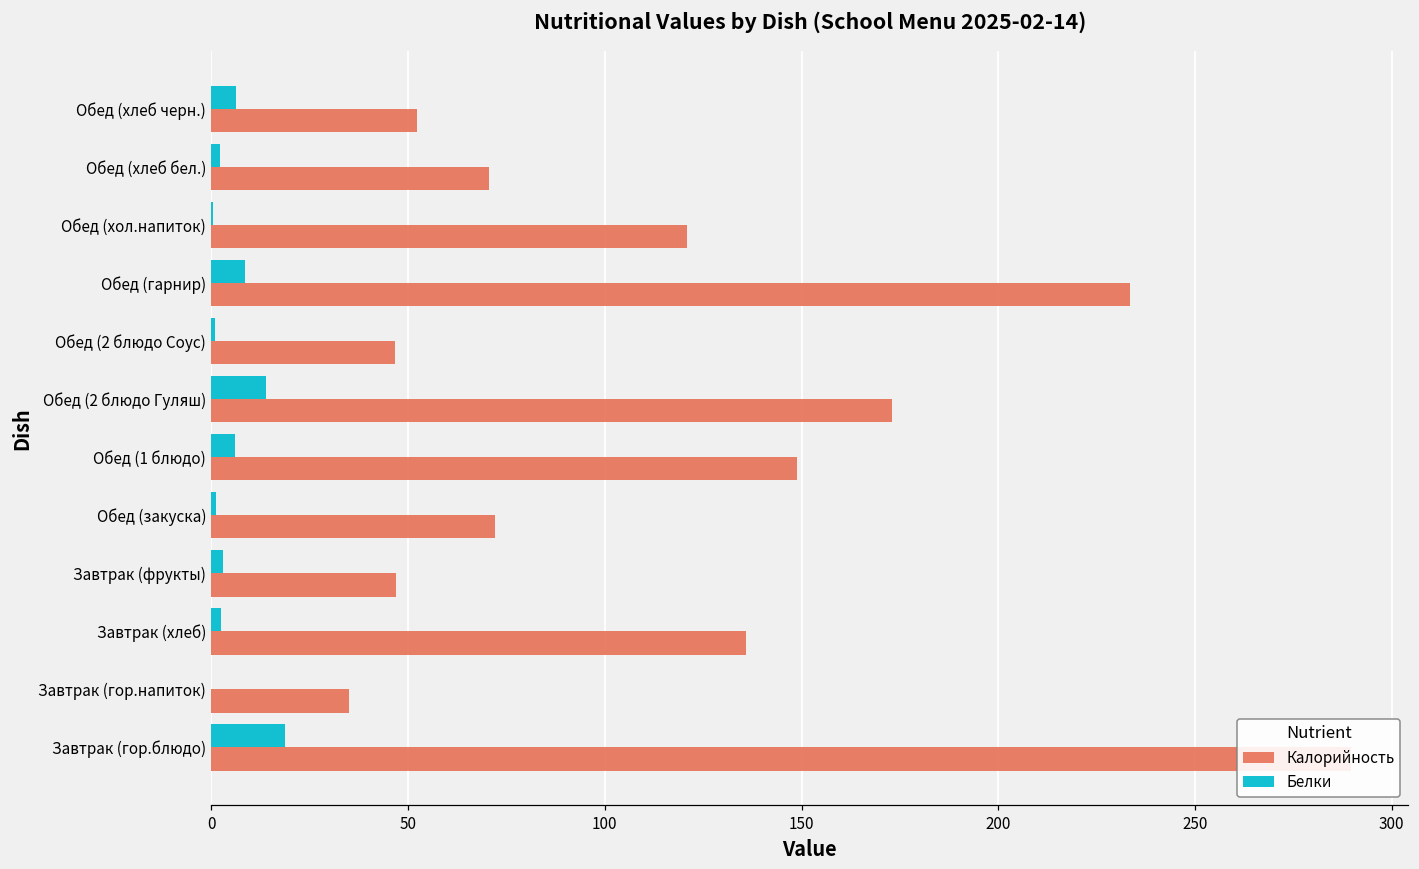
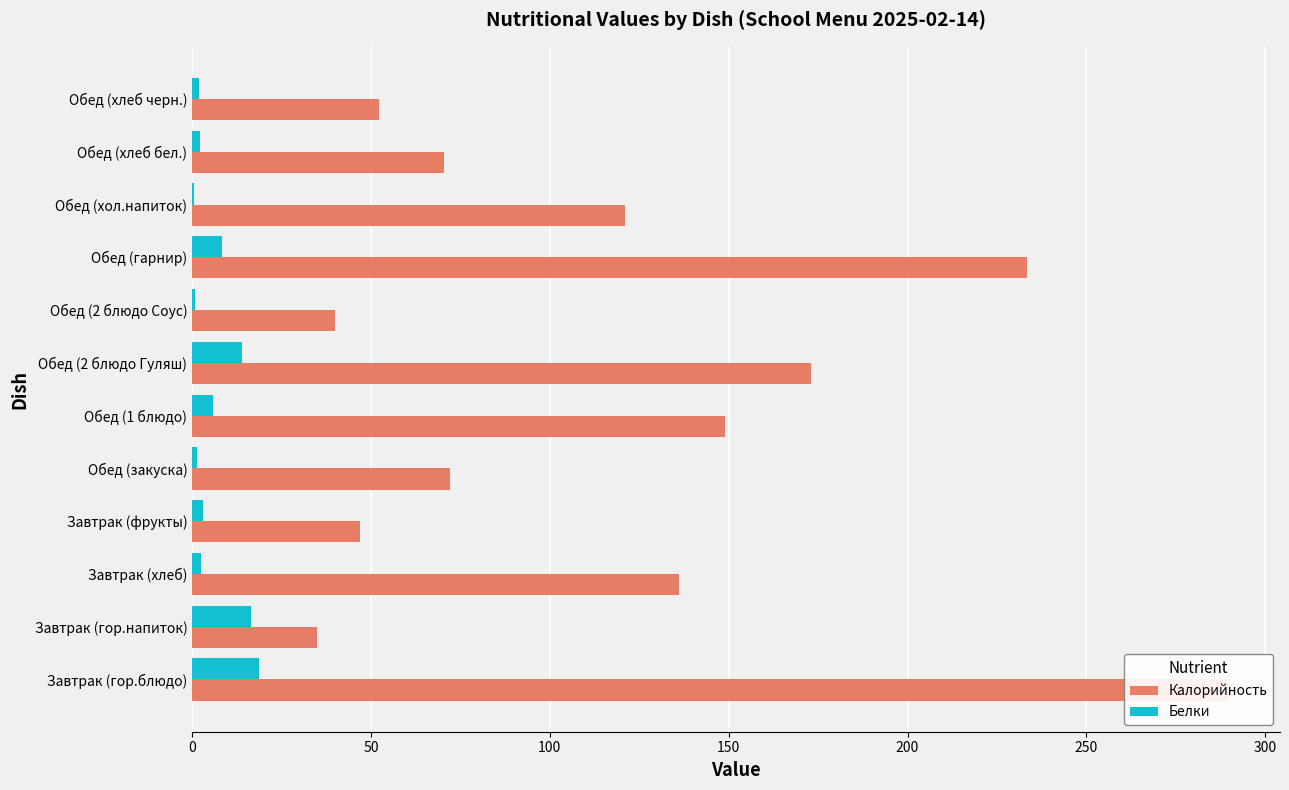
Белки, Обед (хлеб черн.): 6 -> 2
Калорийность, Обед (2 блюдо Соус): 47 -> 40
Белки, Завтрак (гор.напиток): 0 -> 17
